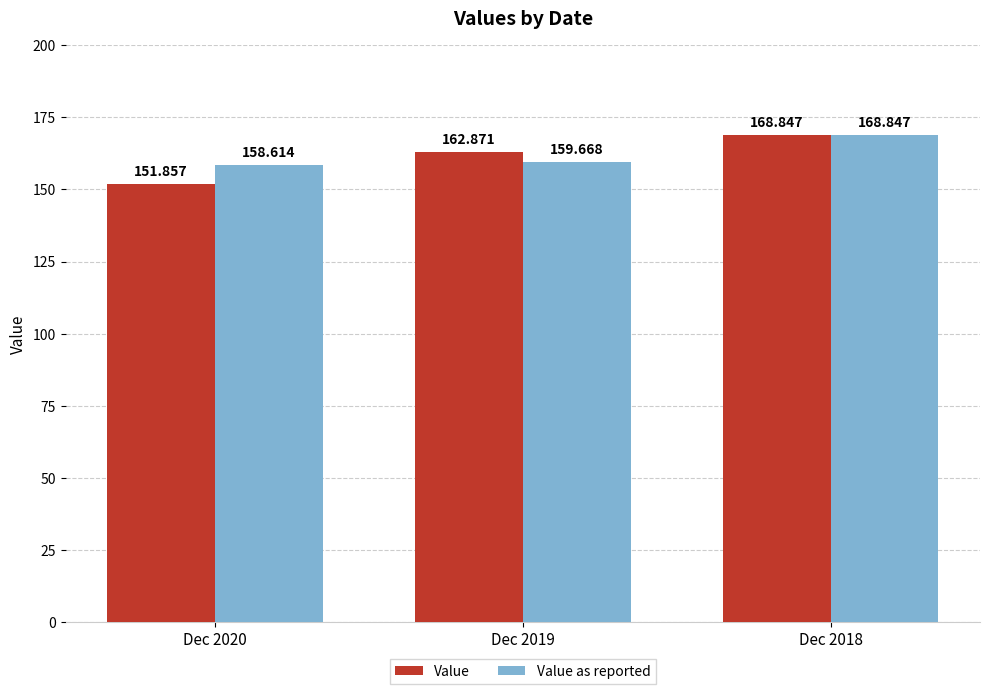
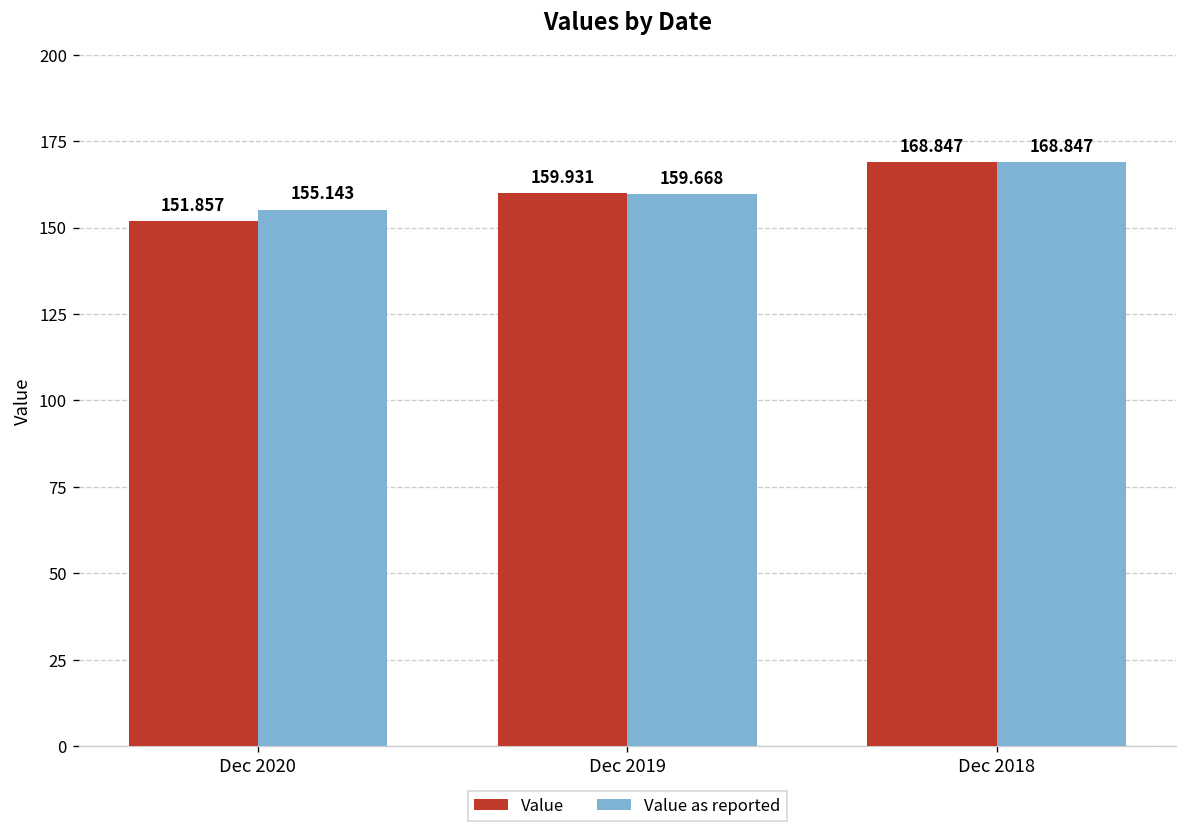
Value as reported, Dec 2020: 158.614 -> 155.143
Value, Dec 2019: 162.871 -> 159.931
